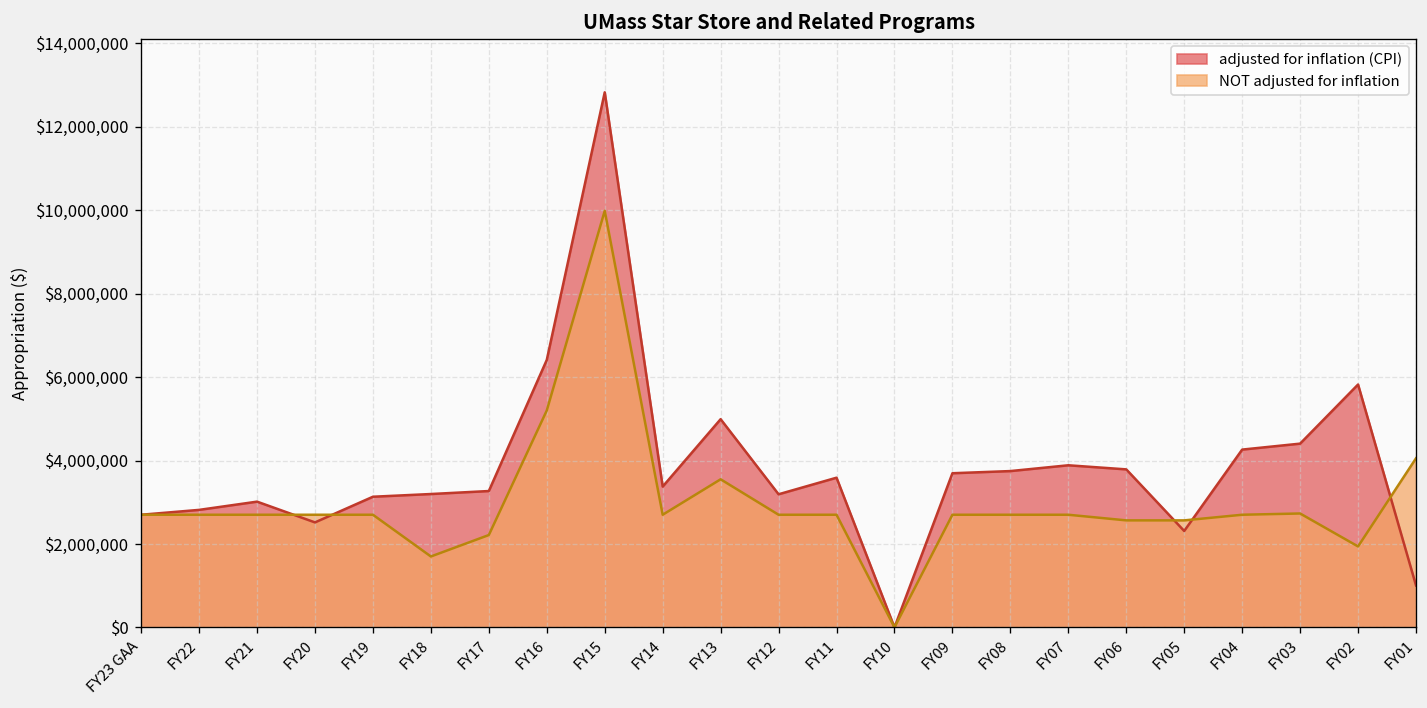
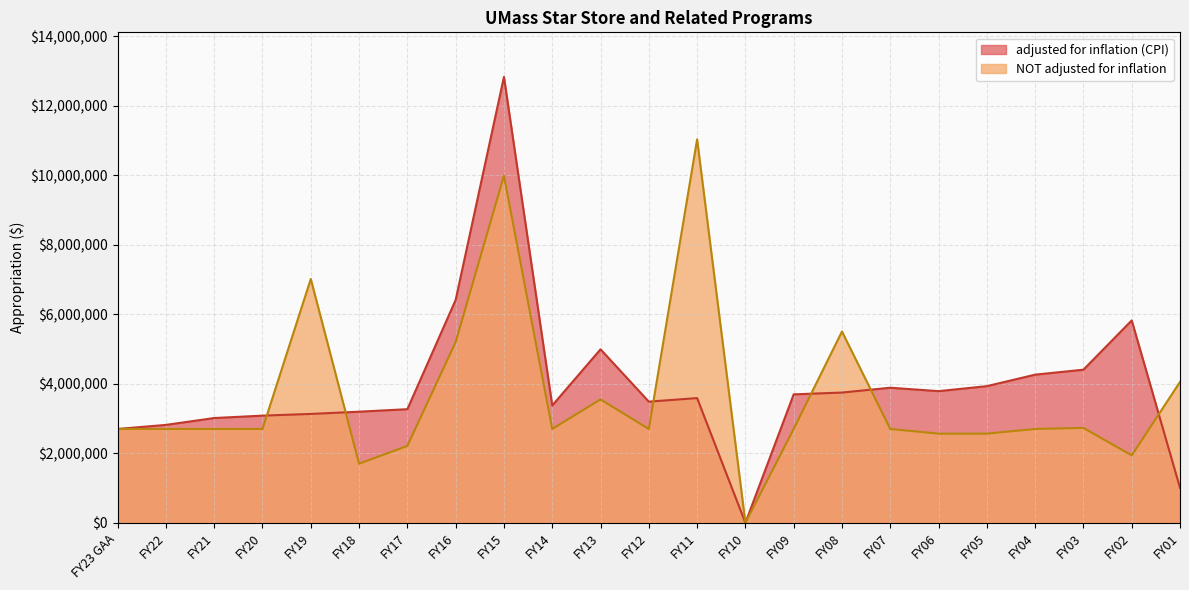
adjusted for inflation (CPI), FY20: $2,500,000 -> $3,100,000
NOT adjusted for inflation, FY19: $2,700,000 -> $7,000,000
adjusted for inflation (CPI), FY12: $3,200,000 -> $3,500,000
NOT adjusted for inflation, FY11: $2,700,000 -> $11,000,000
NOT adjusted for inflation, FY08: $2,700,000 -> $5,500,000
adjusted for inflation (CPI), FY05: $2,300,000 -> $3,900,000
